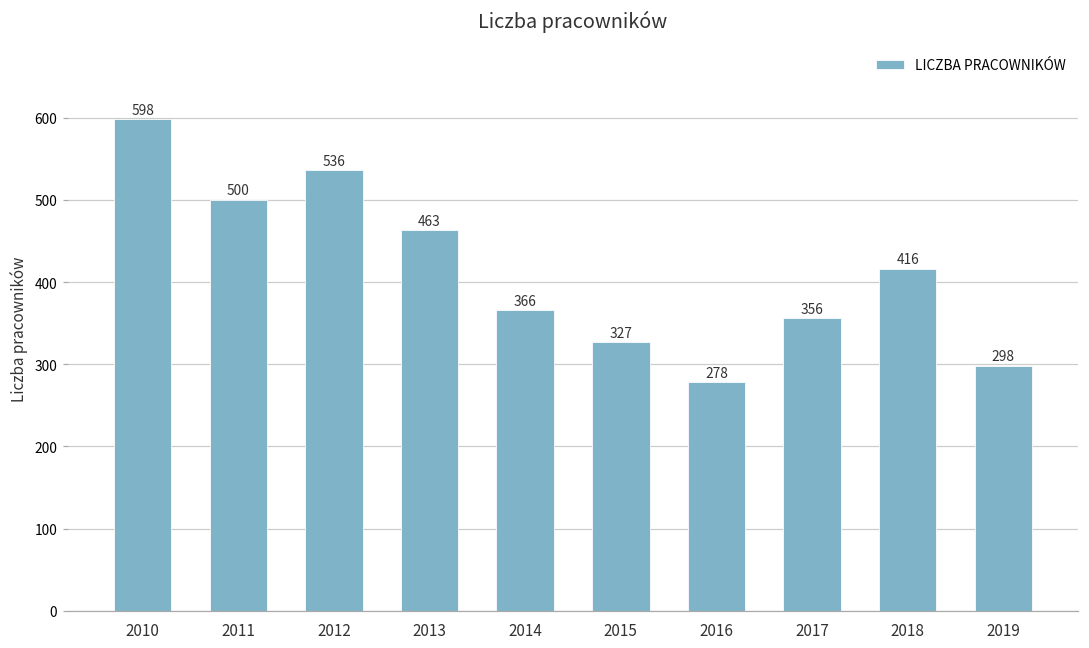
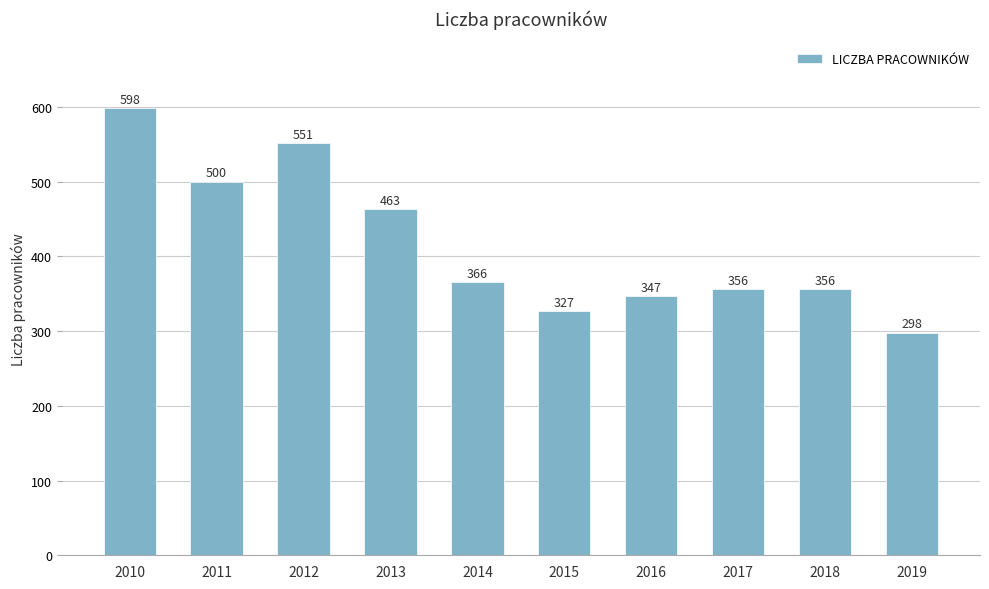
2012: 536 -> 551
2016: 278 -> 347
2018: 416 -> 356
